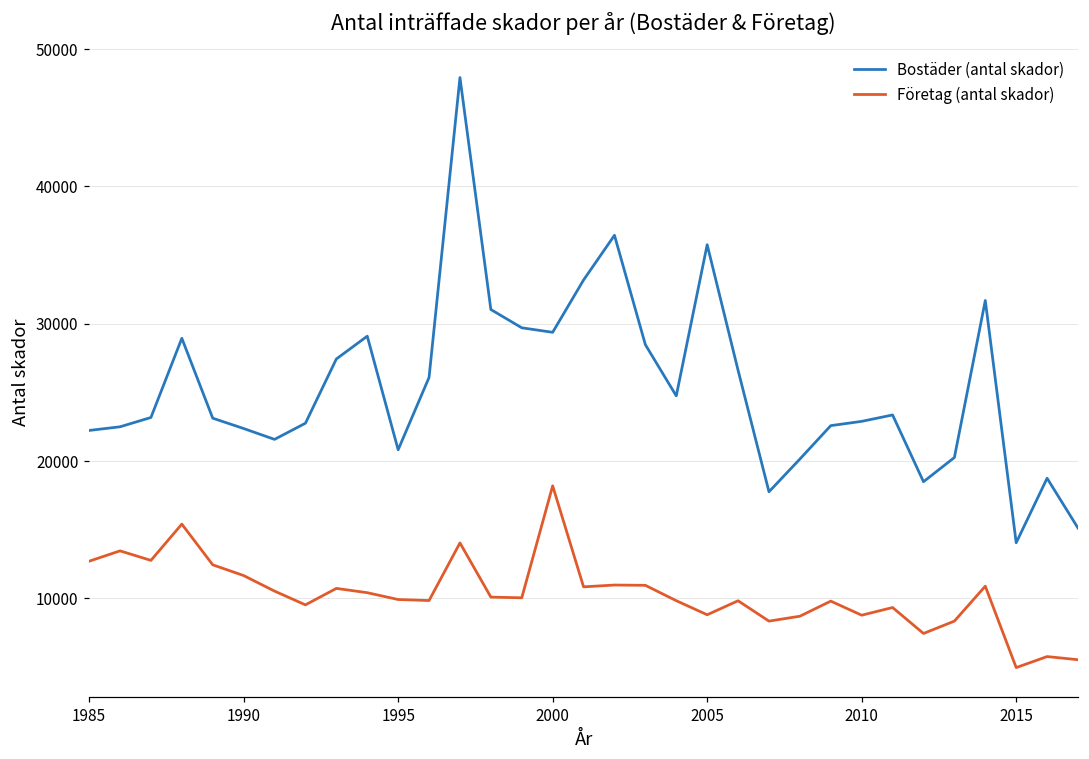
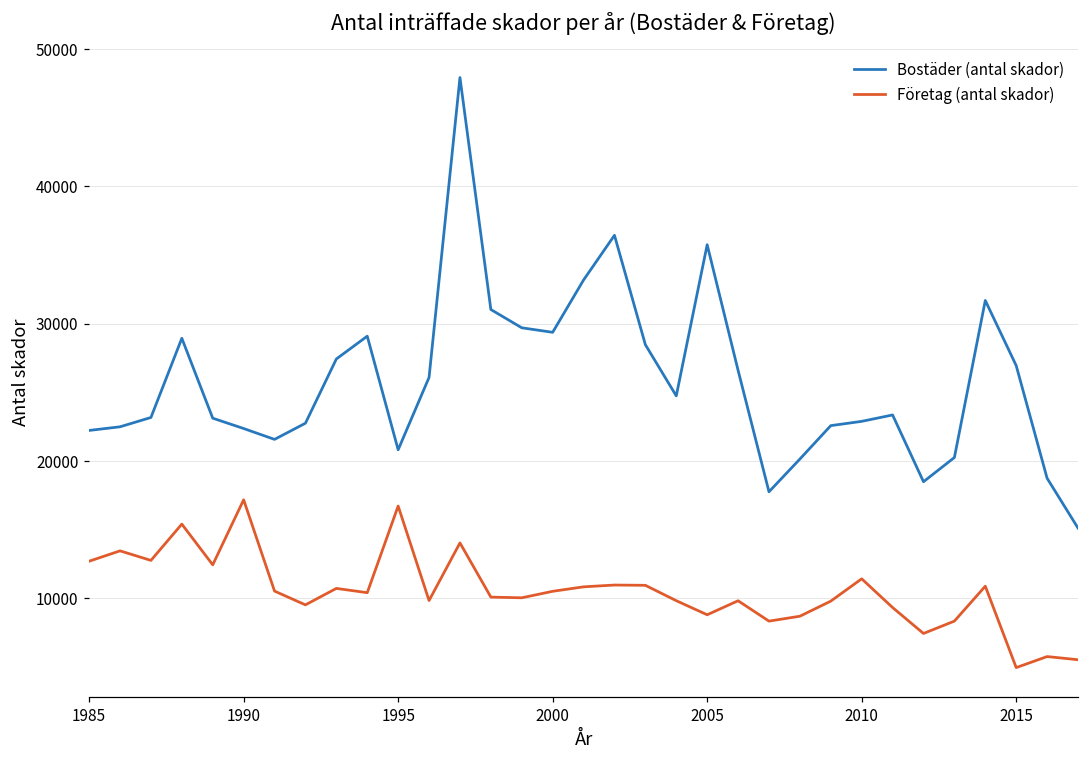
Företag (antal skador), 1990: 11700 -> 17200
Företag (antal skador), 1995: 9900 -> 16700
Företag (antal skador), 2000: 18200 -> 10500
Företag (antal skador), 2010: 8800 -> 11400
Bostäder (antal skador), 2015: 14100 -> 27000
